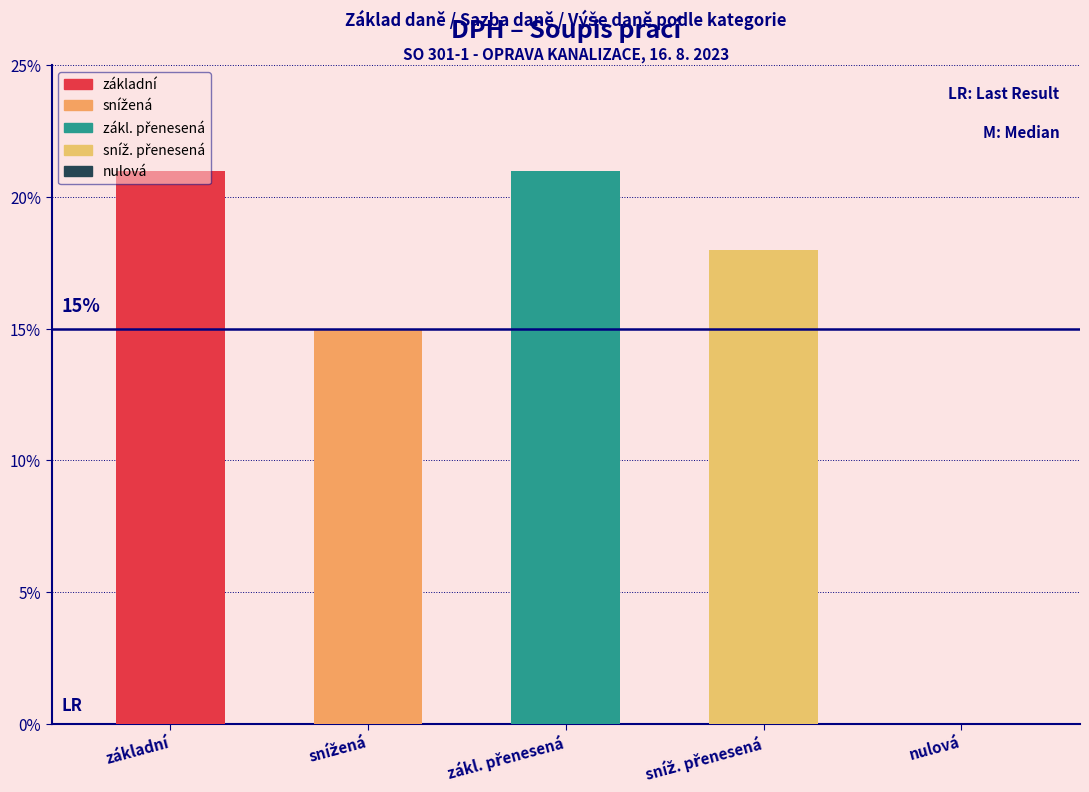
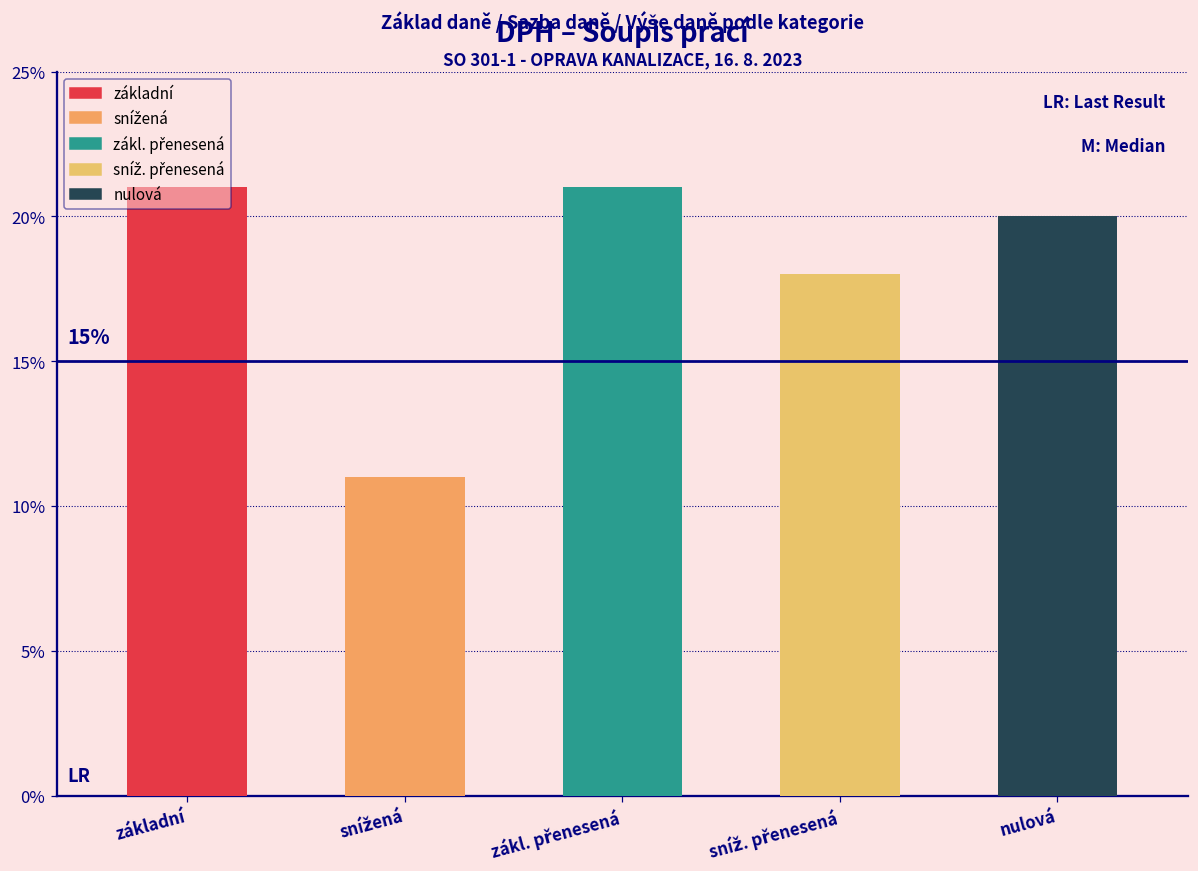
snížená: 15.0% -> 11.0%
nulová: 0.0% -> 20.0%
